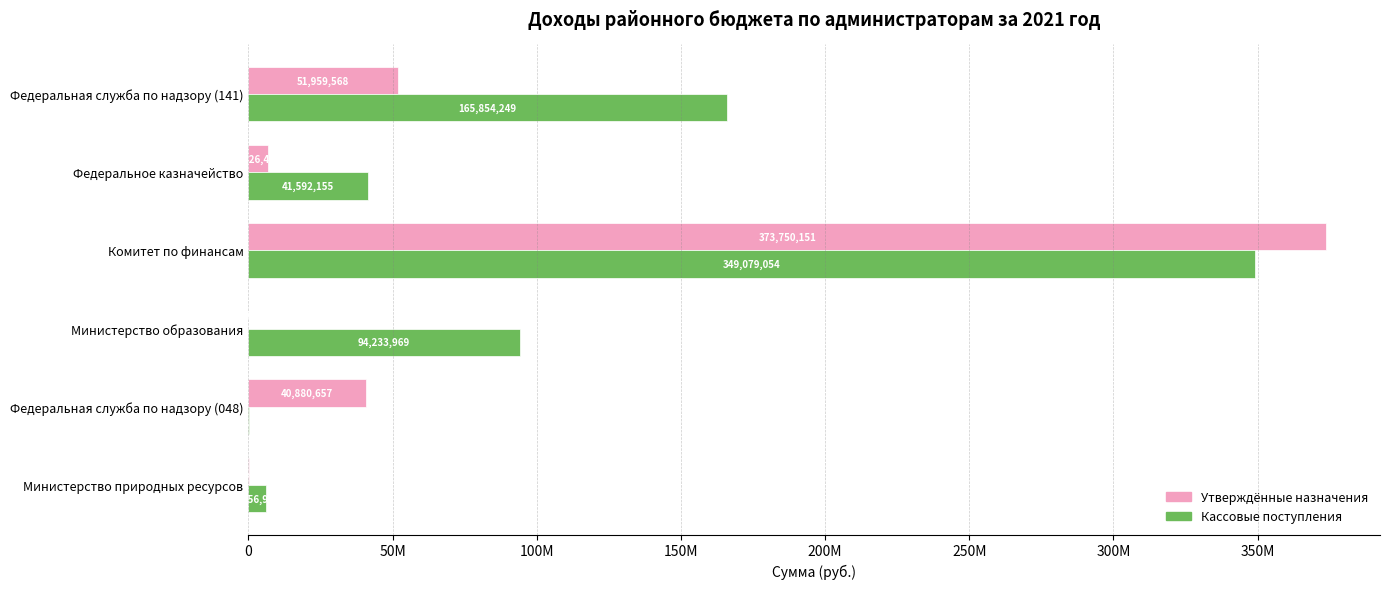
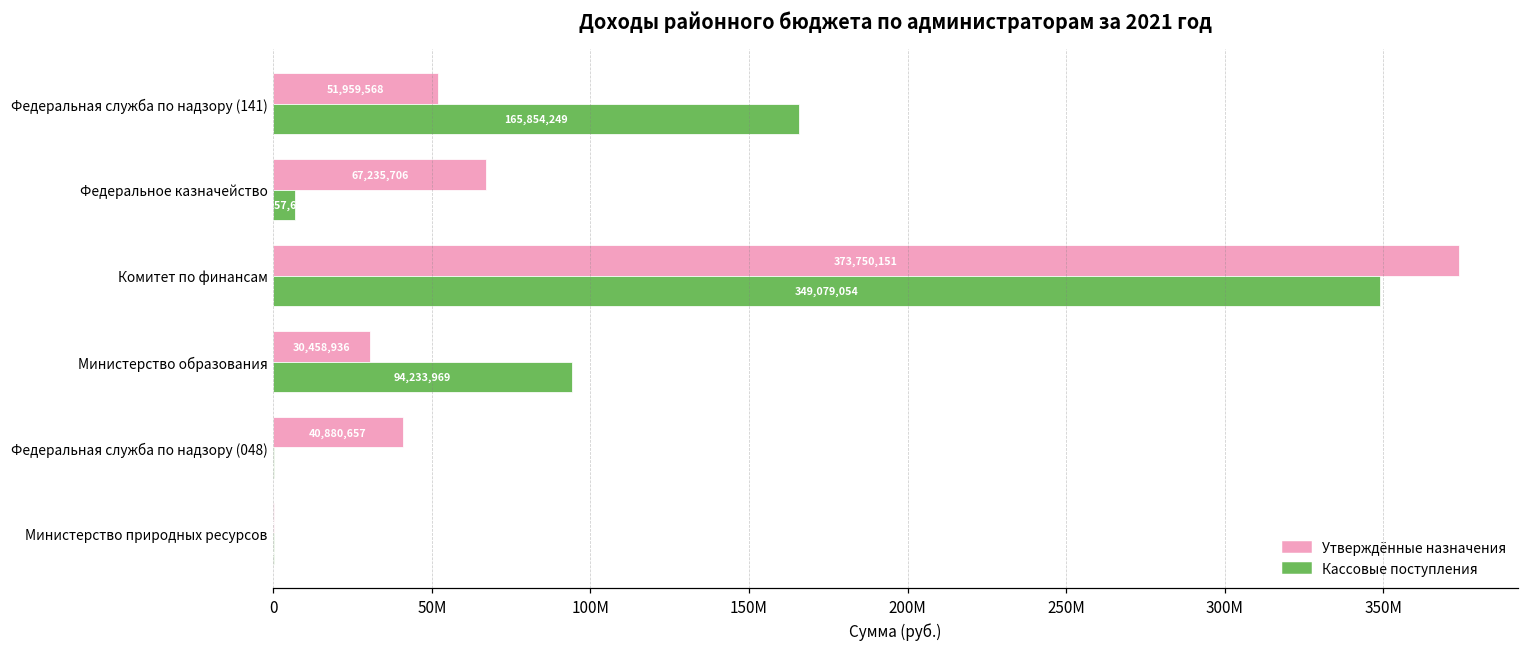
Утверждённые назначения, Федеральное казначейство: 7000000 -> 67000000
Кассовые поступления, Федеральное казначейство: 42000000 -> 7000000
Утверждённые назначения, Министерство образования: 0 -> 30000000
Кассовые поступления, Министерство природных ресурсов: 6000000 -> 0
